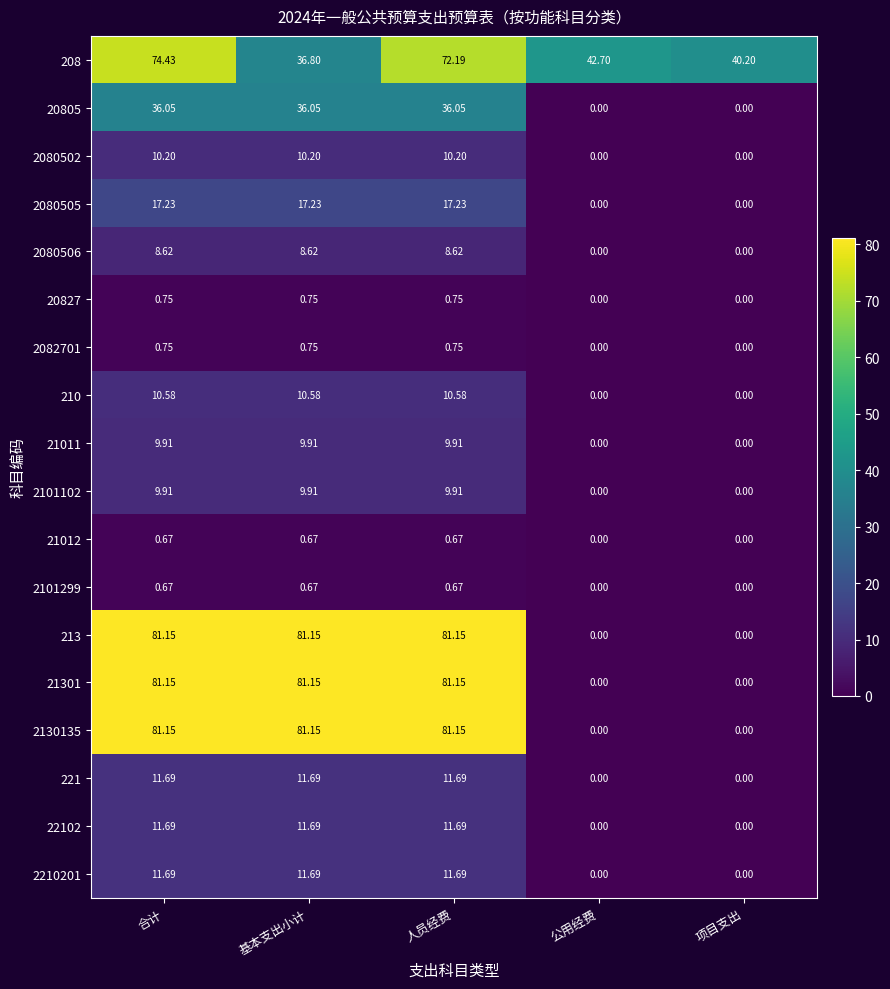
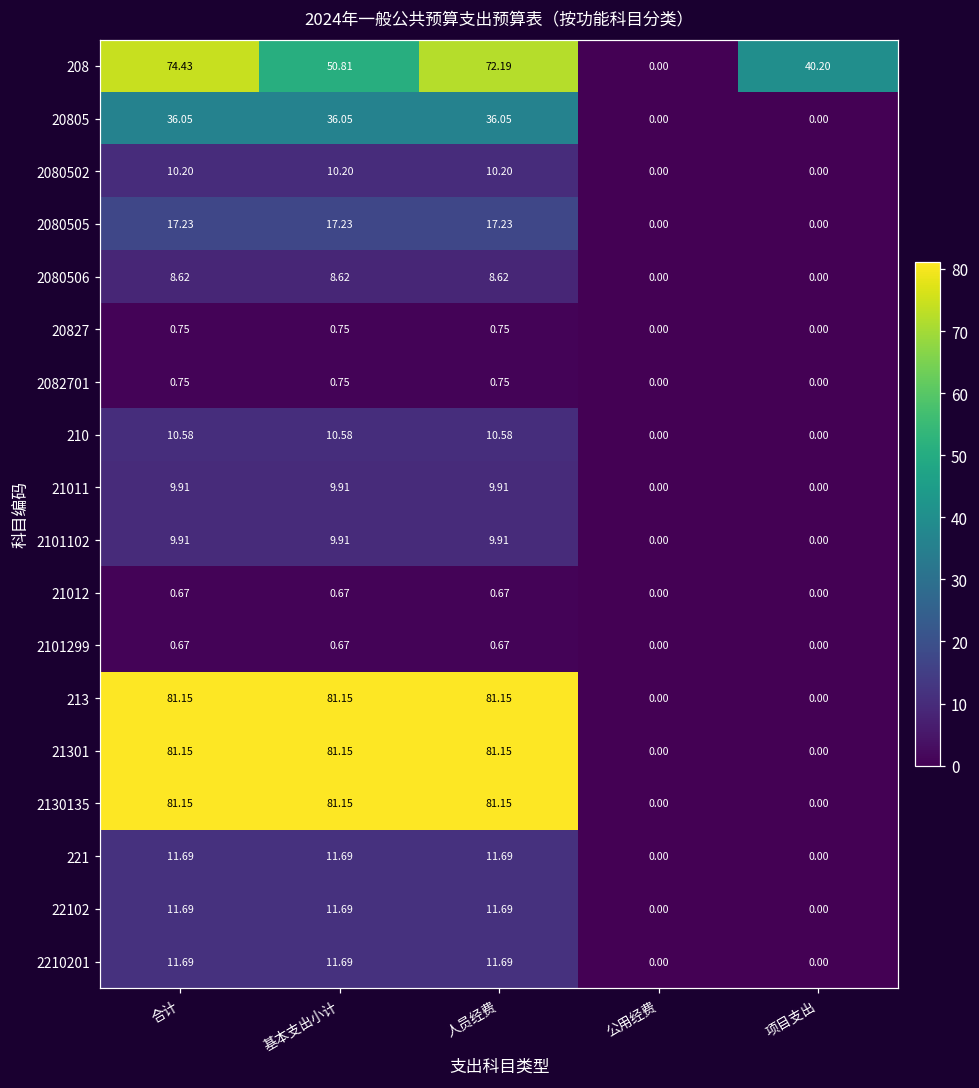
208, 基本支出小计: 36.80 -> 50.81
208, 公用经费: 42.70 -> 0.00
